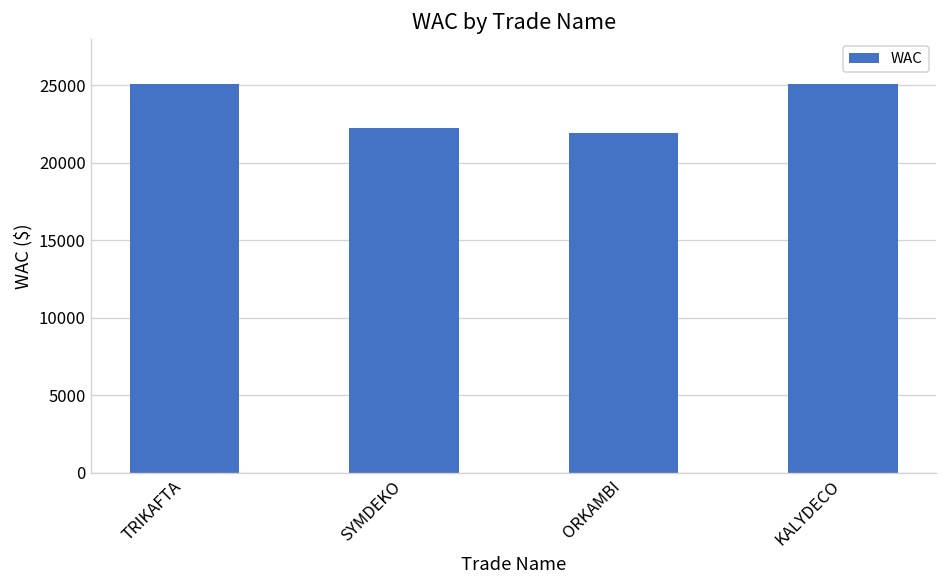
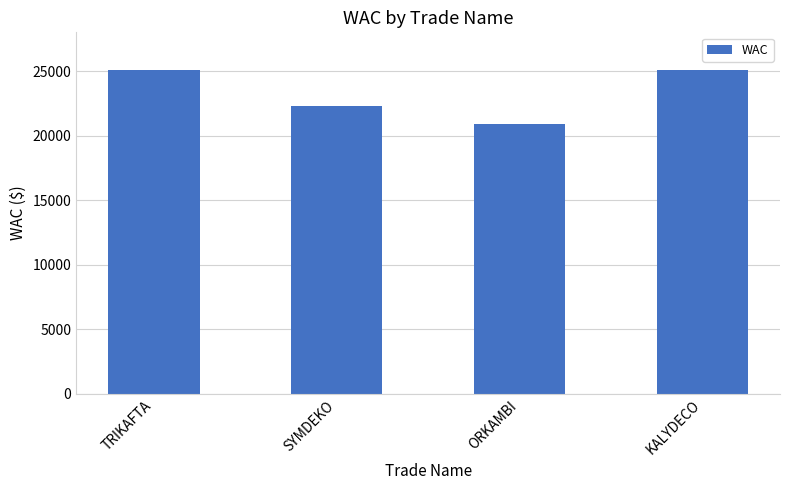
ORKAMBI: 21900 -> 20900
